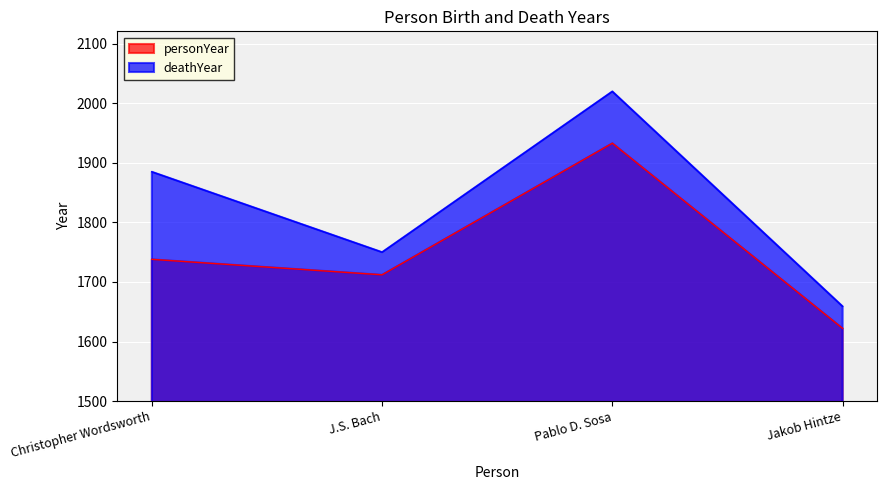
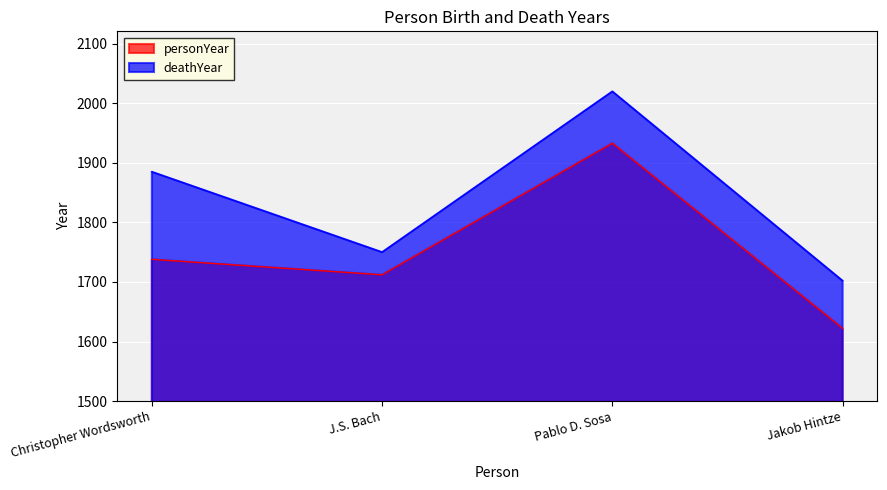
deathYear, Jakob Hintze: 1660 -> 1700
